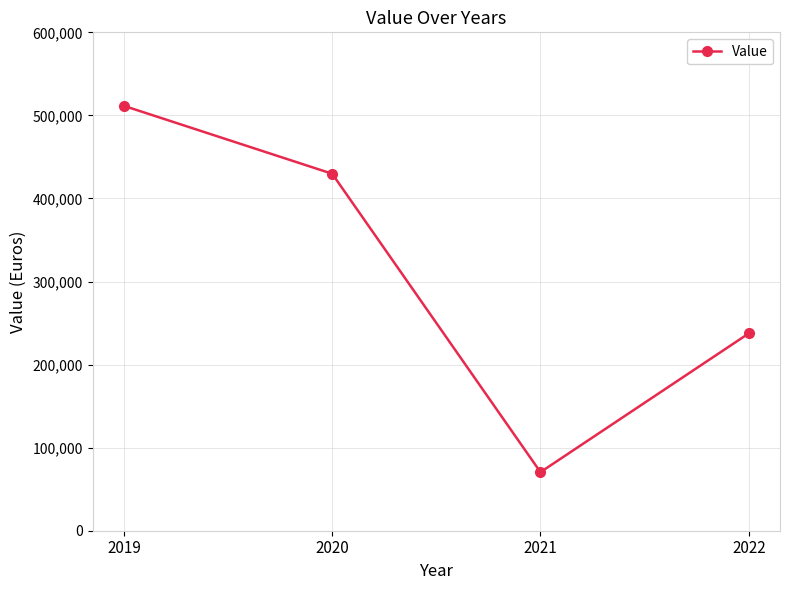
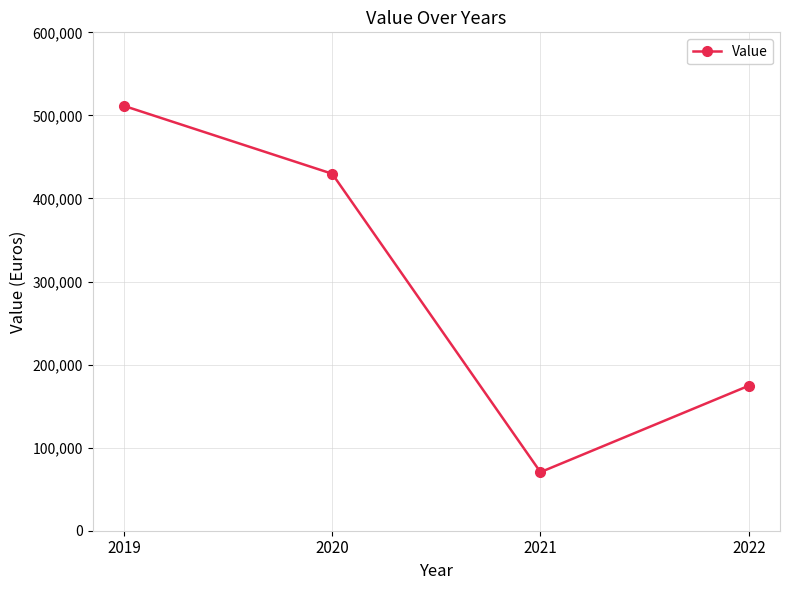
2022: 240,000 -> 170,000
